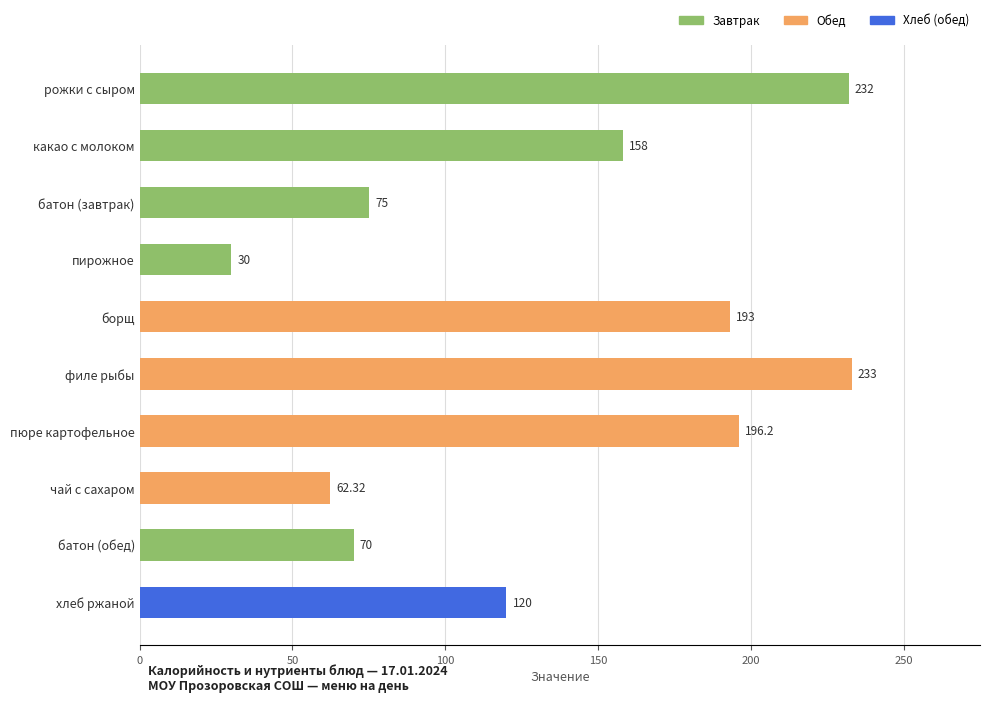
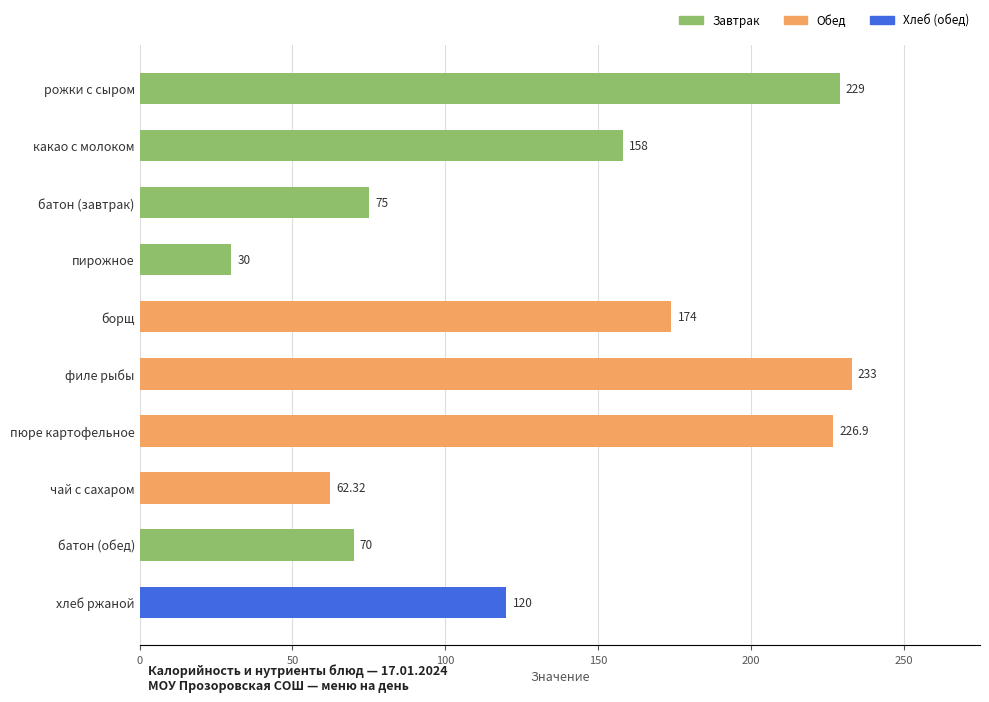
рожки с сыром: 232 -> 229
борщ: 193 -> 174
пюре картофельное: 196.2 -> 226.9
